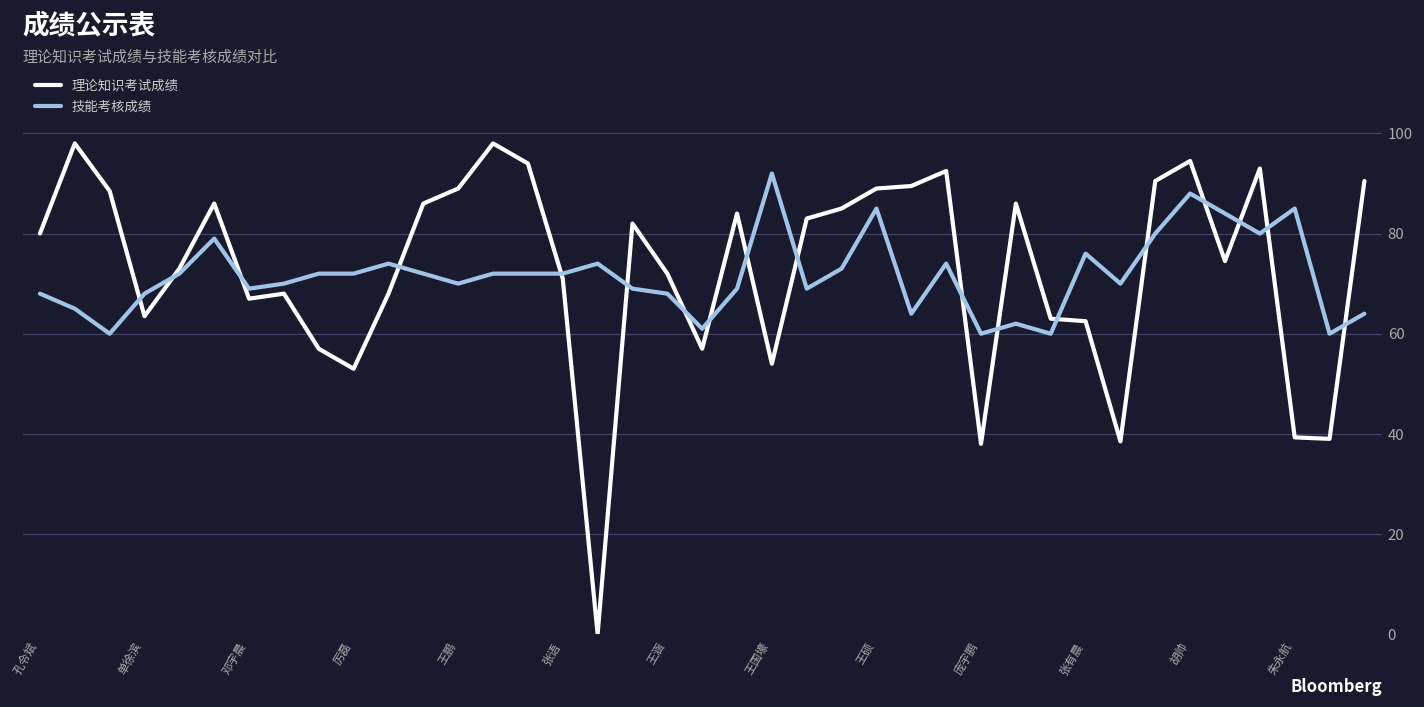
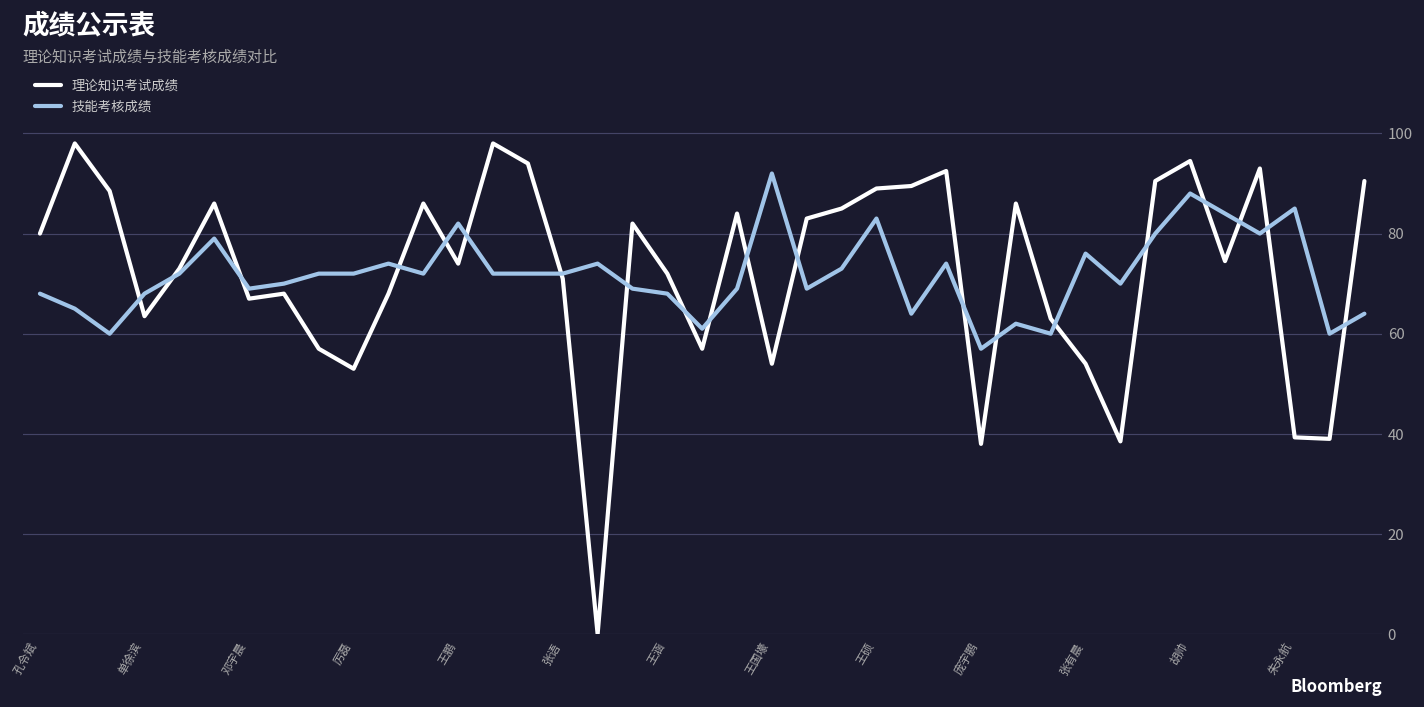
理论知识考试成绩, 王鹏: 89 -> 74
技能考核成绩, 王鹏: 70 -> 82
技能考核成绩, 王硕: 85 -> 83
技能考核成绩, 庞宇鹏: 60 -> 57
理论知识考试成绩, 张有晨: 63 -> 54
